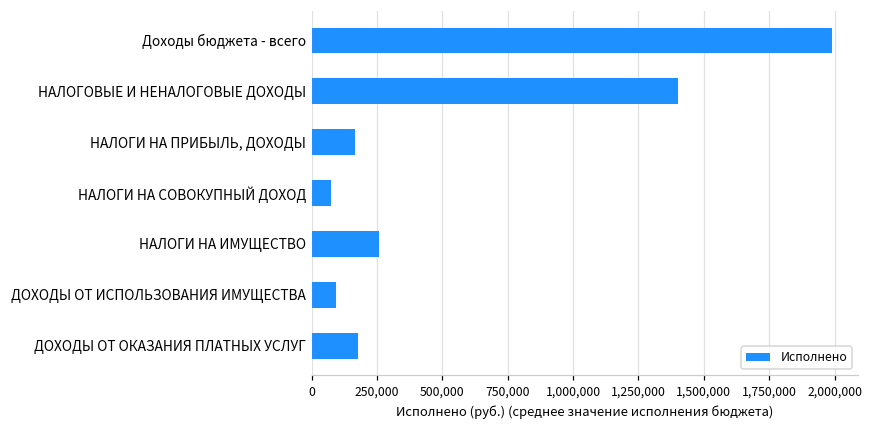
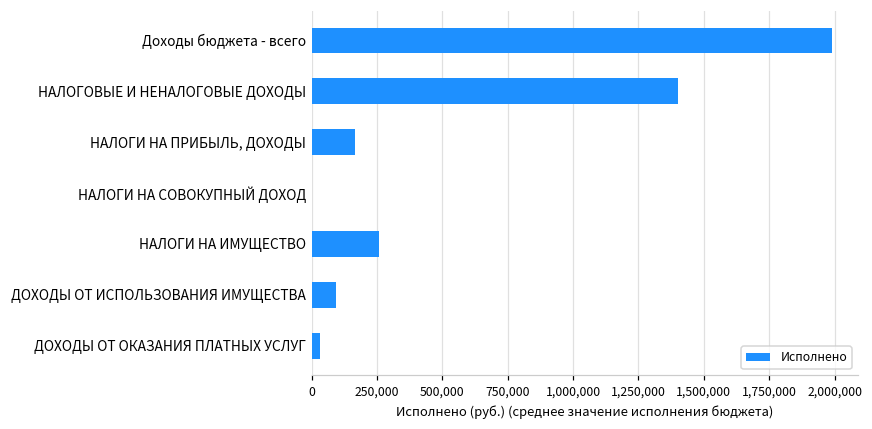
НАЛОГИ НА СОВОКУПНЫЙ ДОХОД: 80,000 -> 0
ДОХОДЫ ОТ ОКАЗАНИЯ ПЛАТНЫХ УСЛУГ: 180,000 -> 30,000
